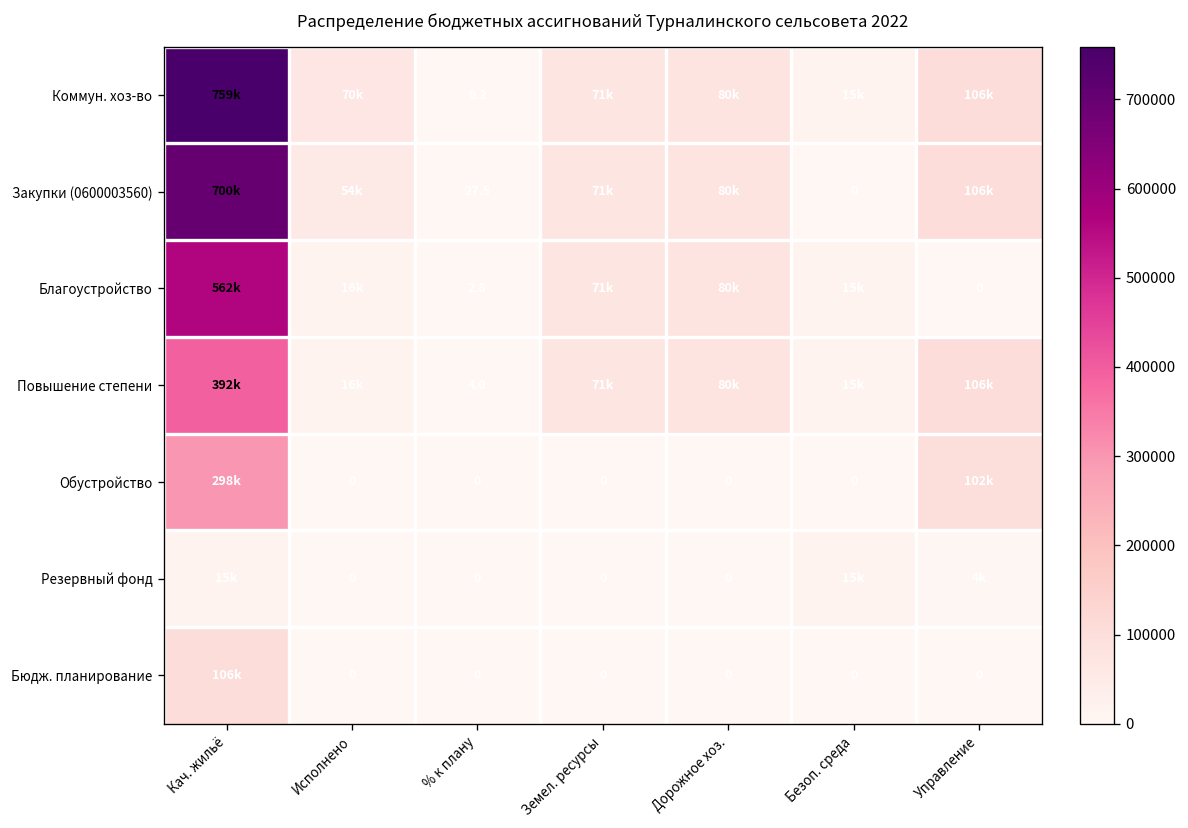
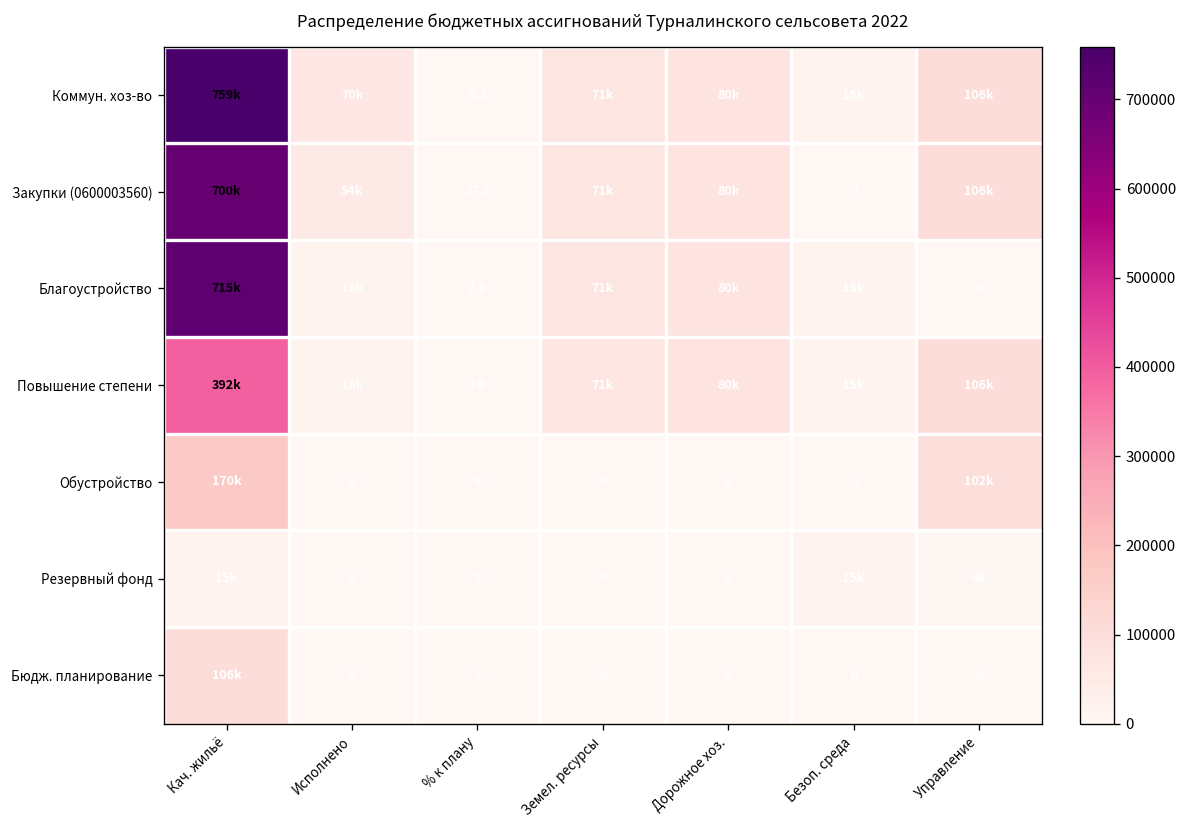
Благоустройство, Кач. жильё: 562k -> 715k
Обустройство, Кач. жильё: 298k -> 170k
